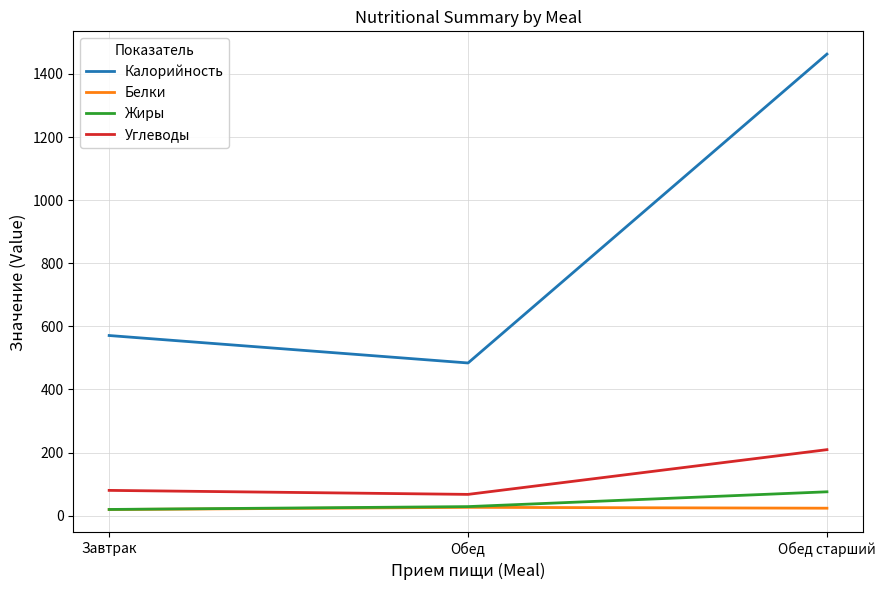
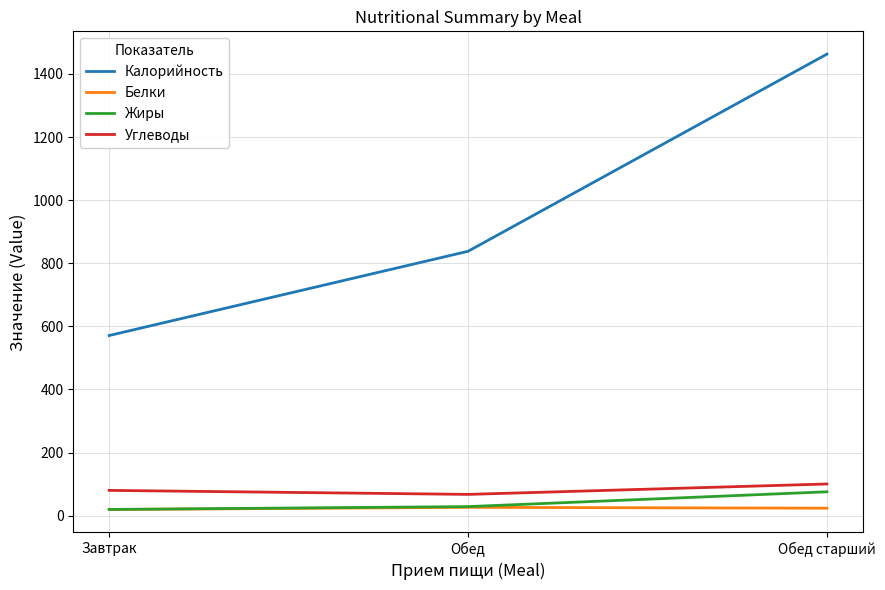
Калорийность, Обед: 480 -> 840
Углеводы, Обед старший: 210 -> 100
